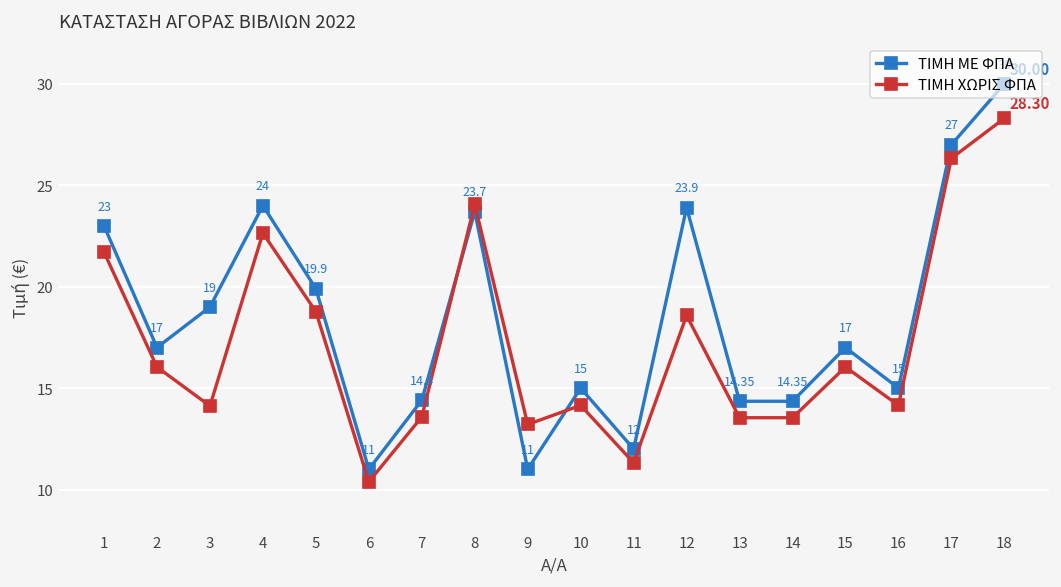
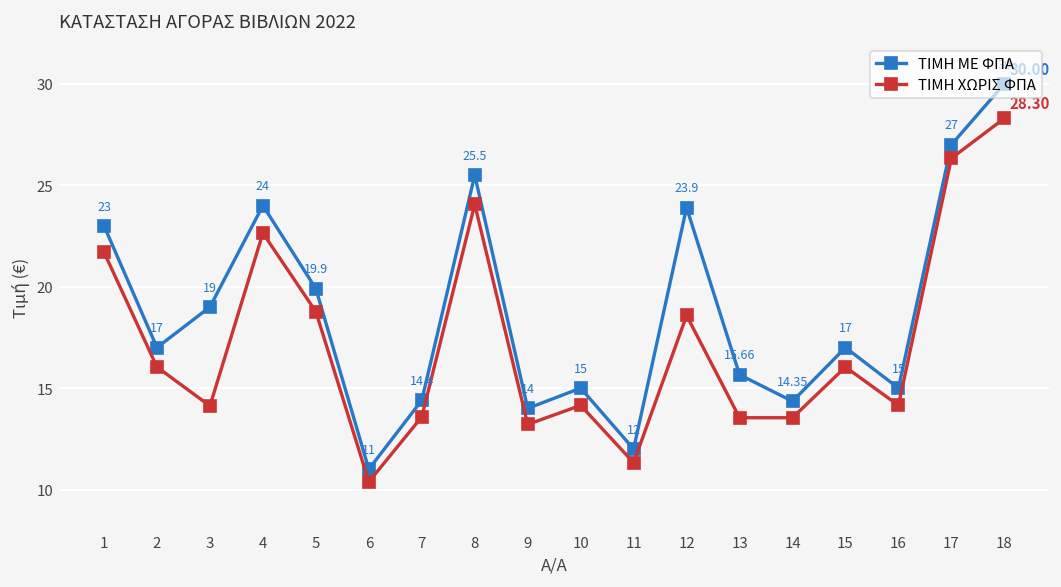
ΤΙΜΗ ΜΕ ΦΠΑ, 8: 23.7 -> 25.5
ΤΙΜΗ ΜΕ ΦΠΑ, 9: 11 -> 14
ΤΙΜΗ ΜΕ ΦΠΑ, 13: 14.35 -> 15.66
